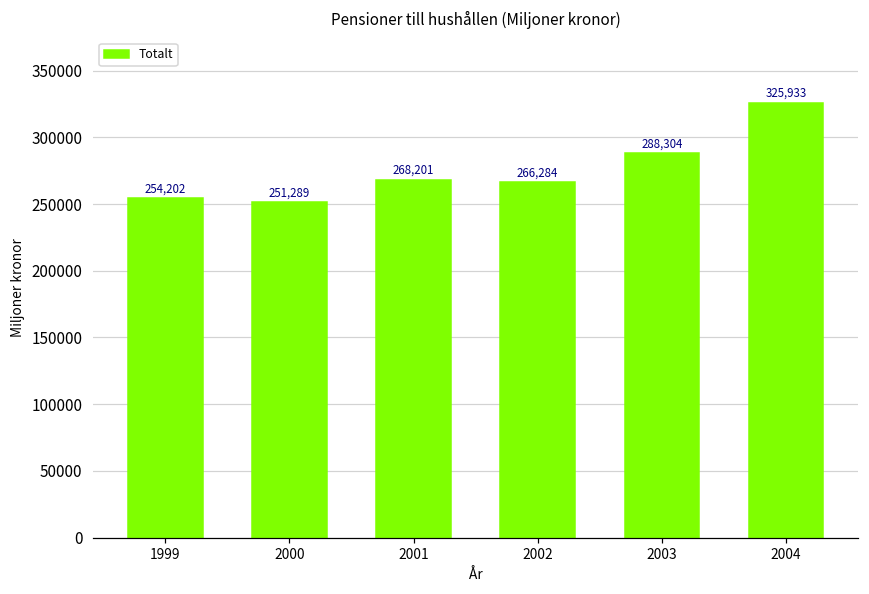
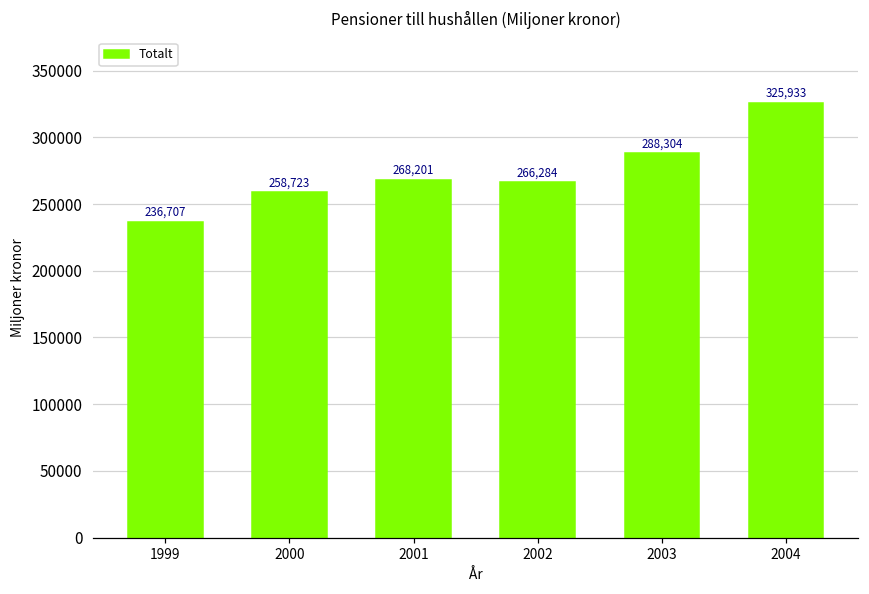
1999: 254,202 -> 236,707
2000: 251,289 -> 258,723
